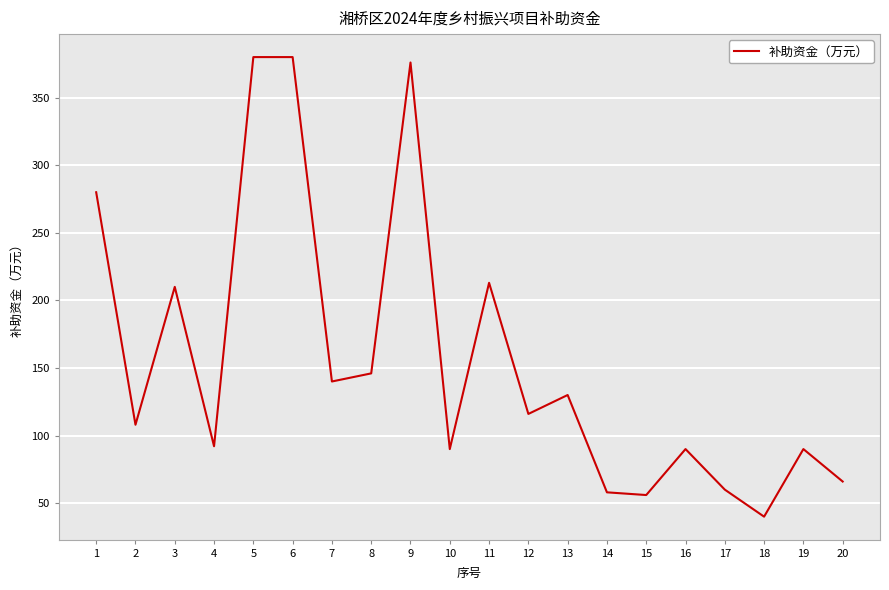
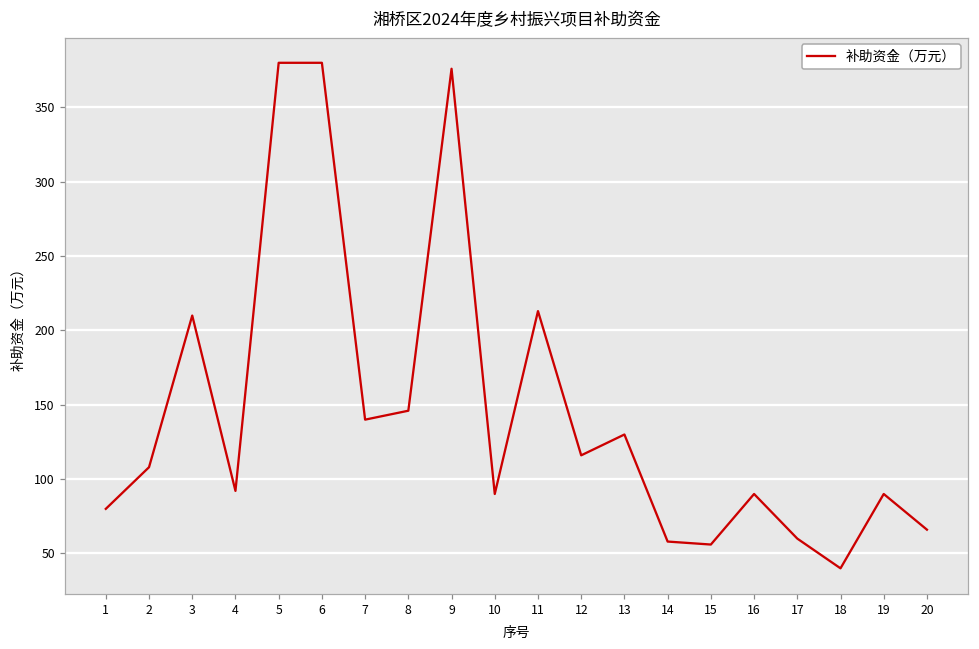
1: 280 -> 80
